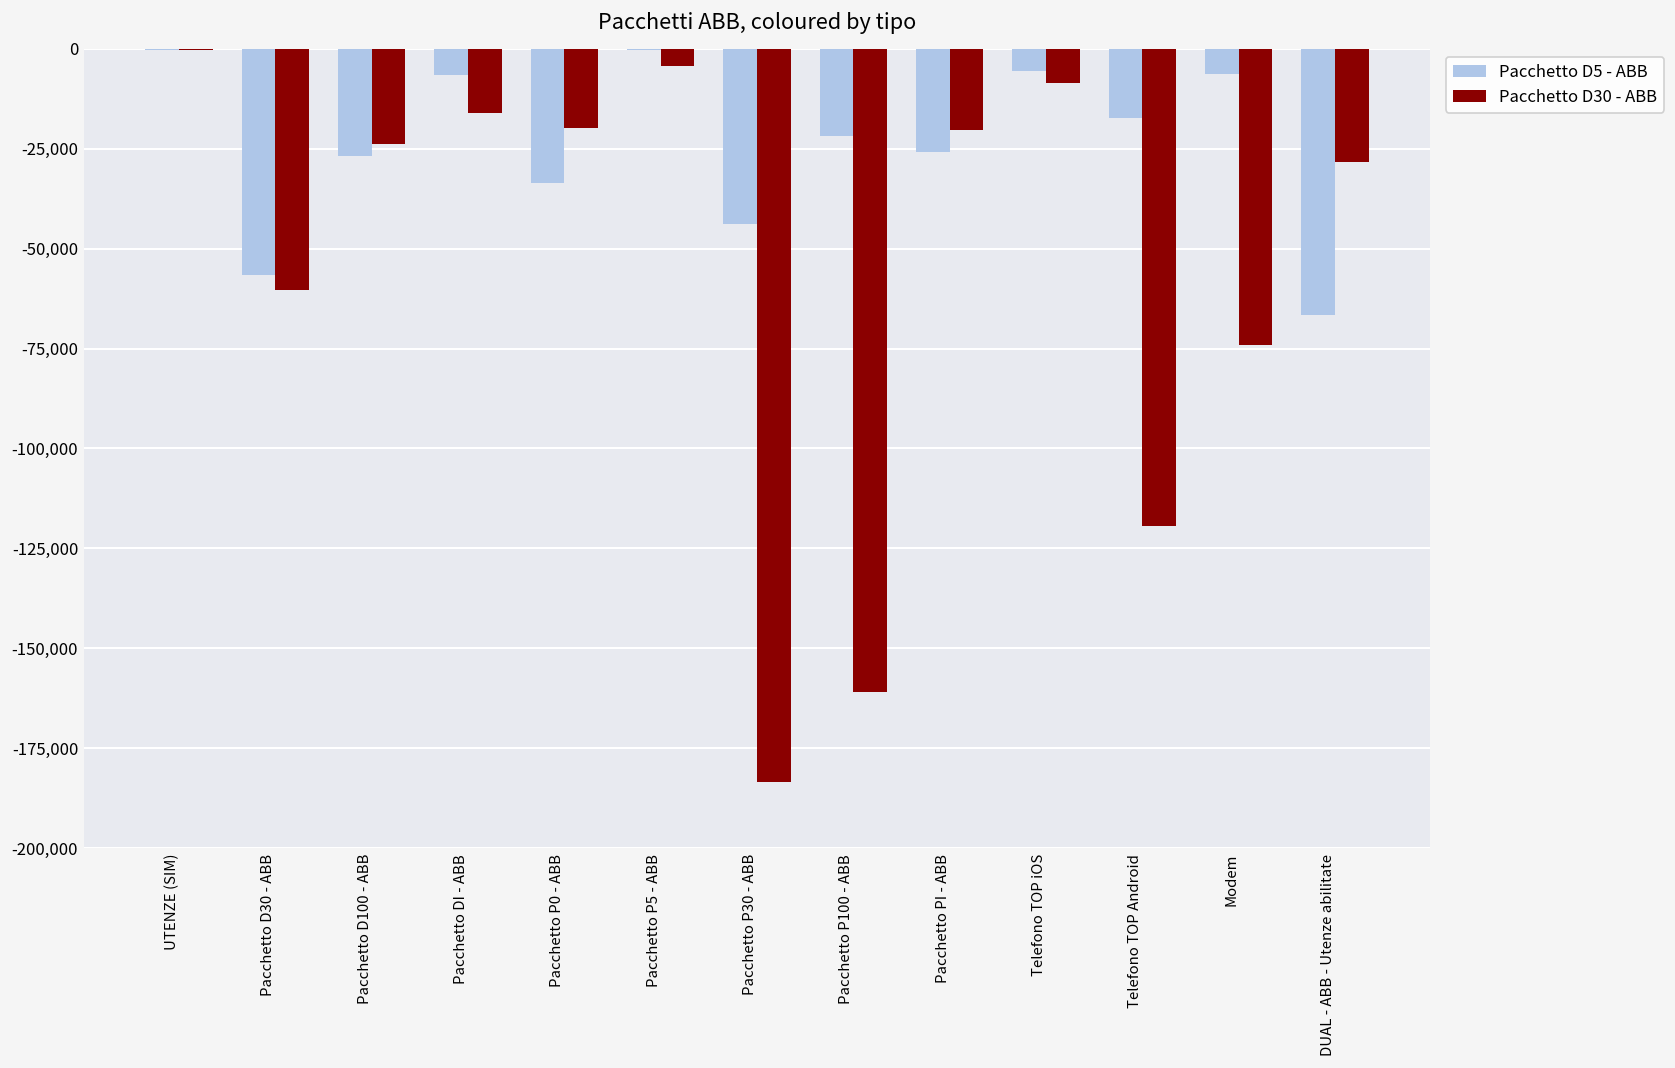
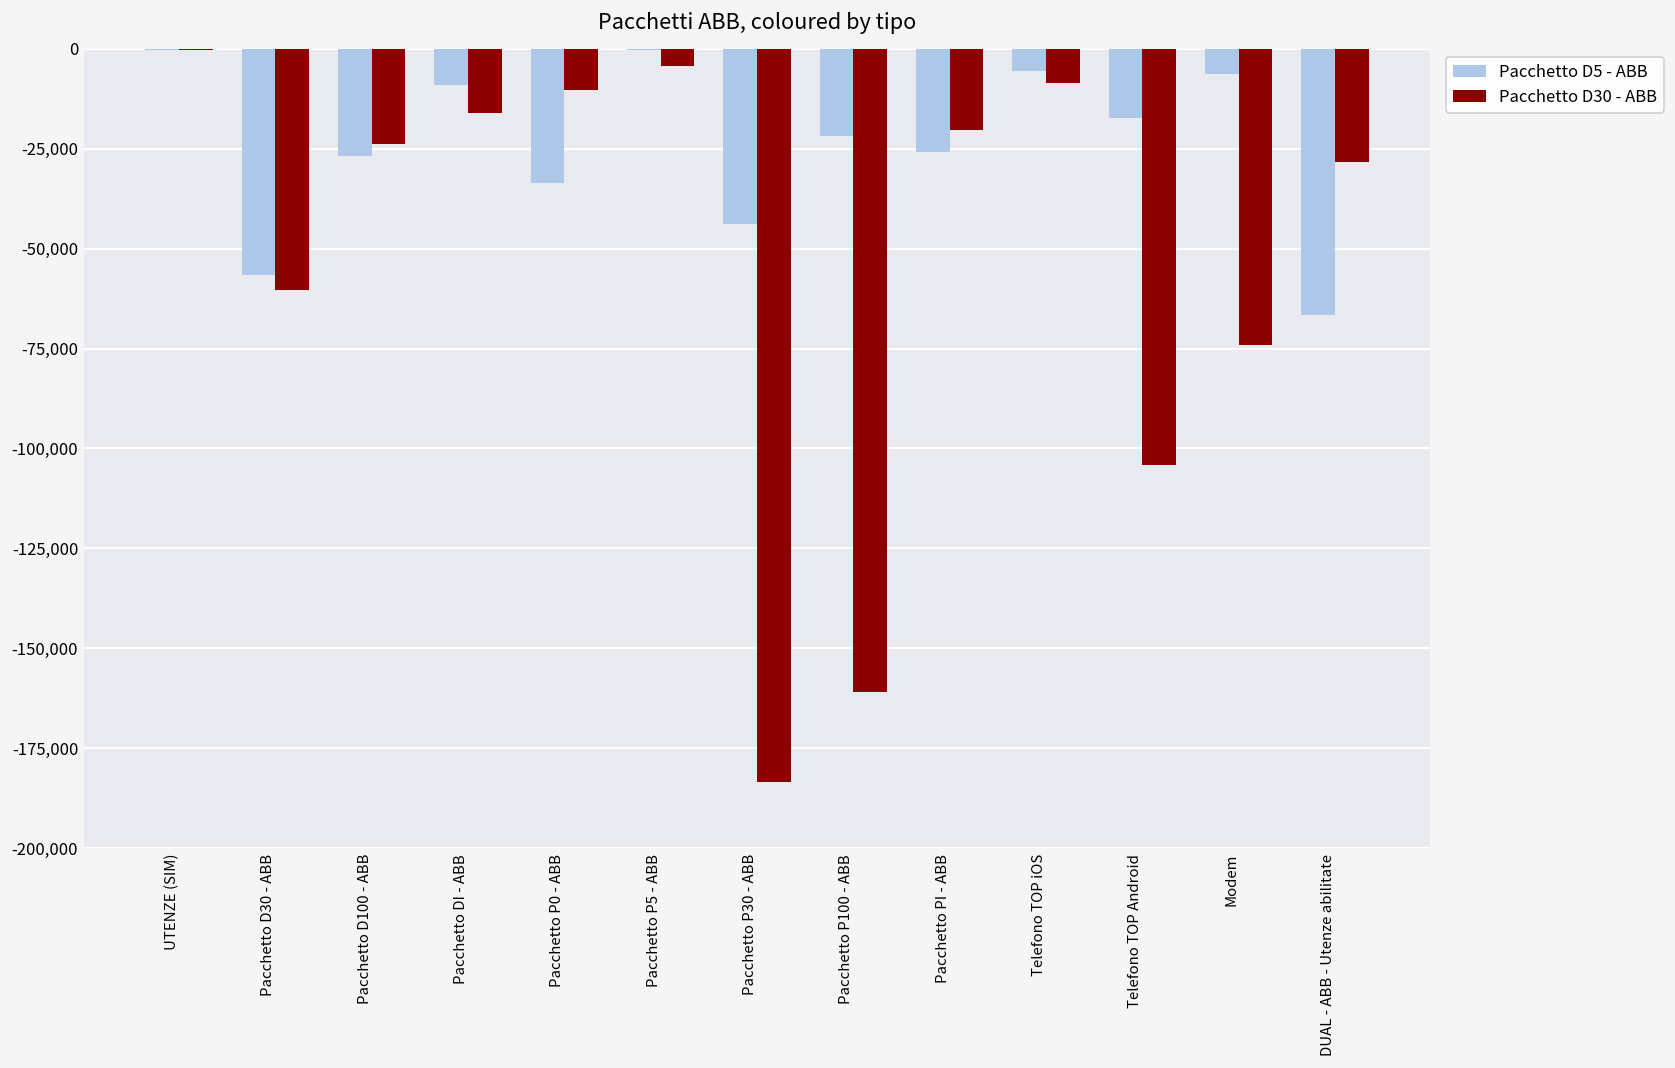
Pacchetto D5 - ABB, Pacchetto DI - ABB: -6,000 -> -9,000
Pacchetto D30 - ABB, Pacchetto P0 - ABB: -20,000 -> -10,000
Pacchetto D30 - ABB, Telefono TOP Android: -119,000 -> -104,000
